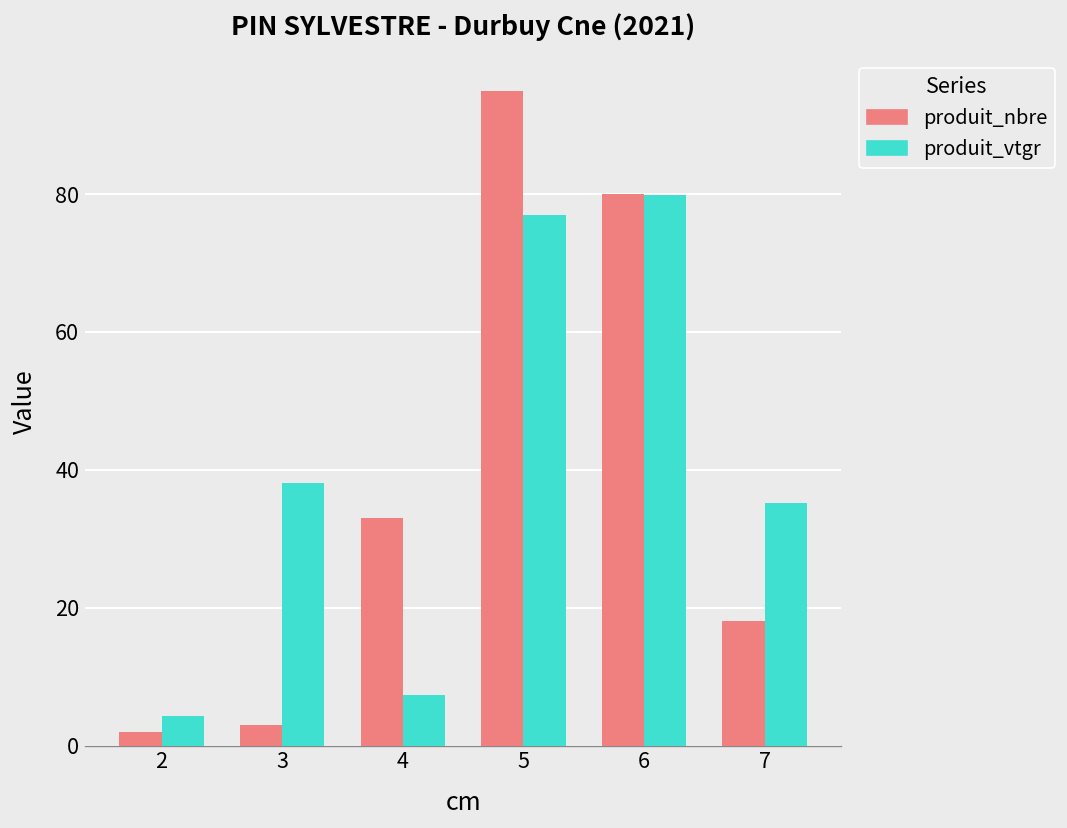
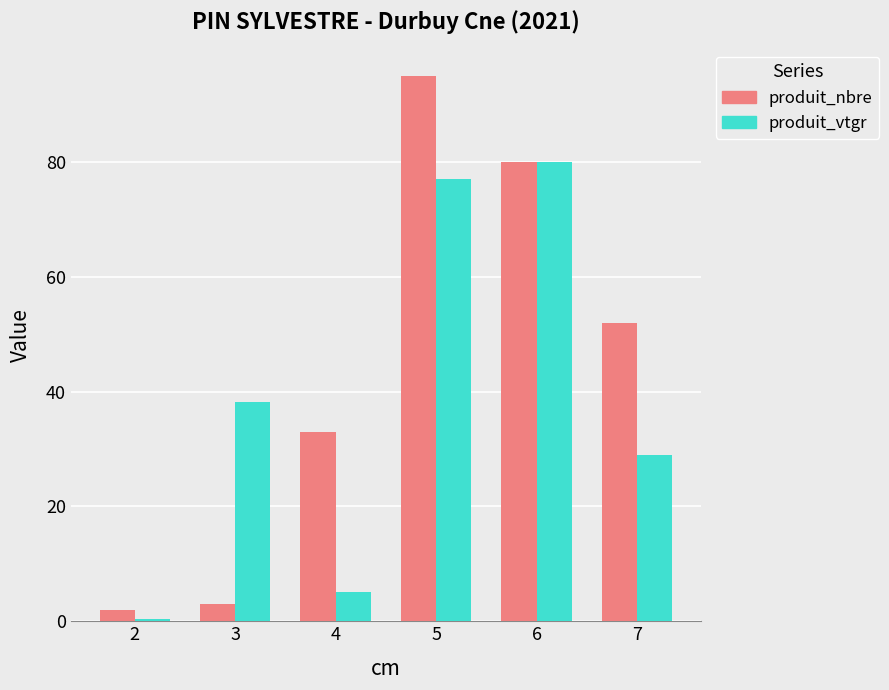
produit_vtgr, 2: 4 -> 0
produit_vtgr, 4: 7 -> 5
produit_nbre, 7: 18 -> 52
produit_vtgr, 7: 35 -> 29
